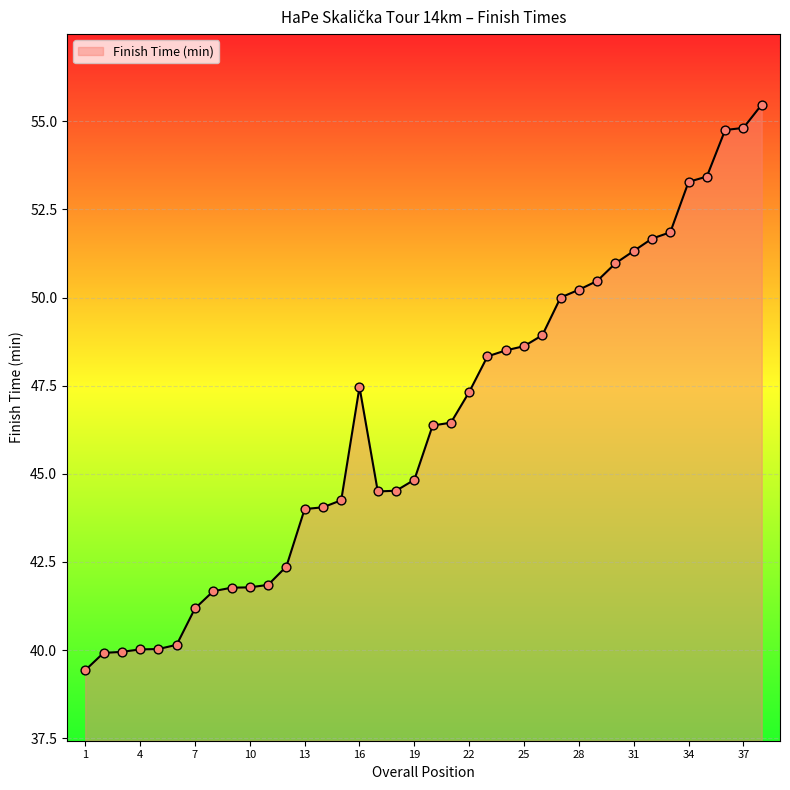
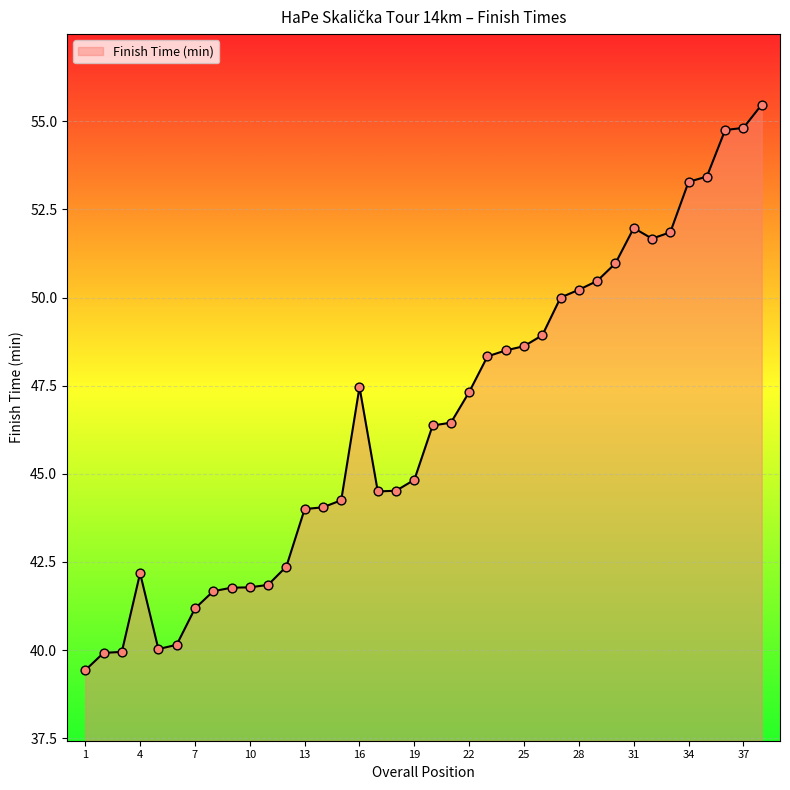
4: 40.0 -> 42.2
31: 51.3 -> 52.0
